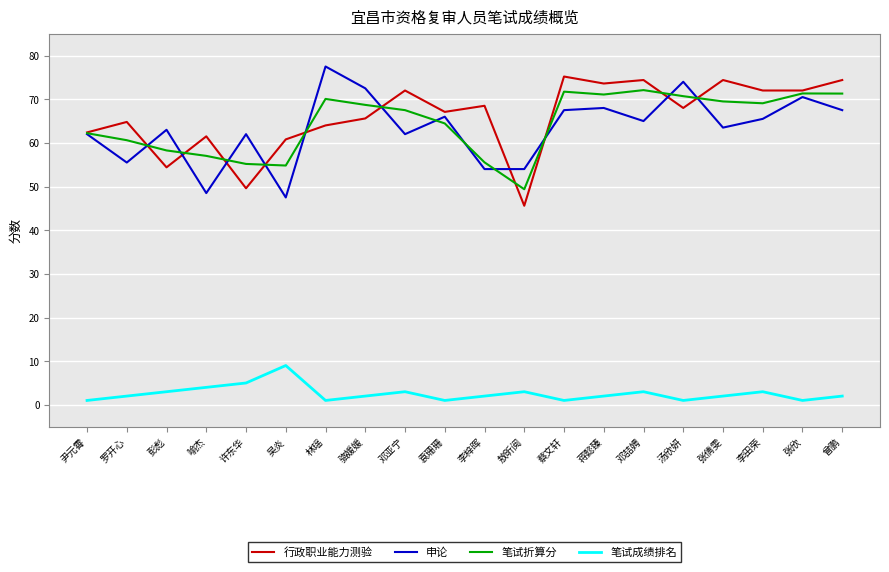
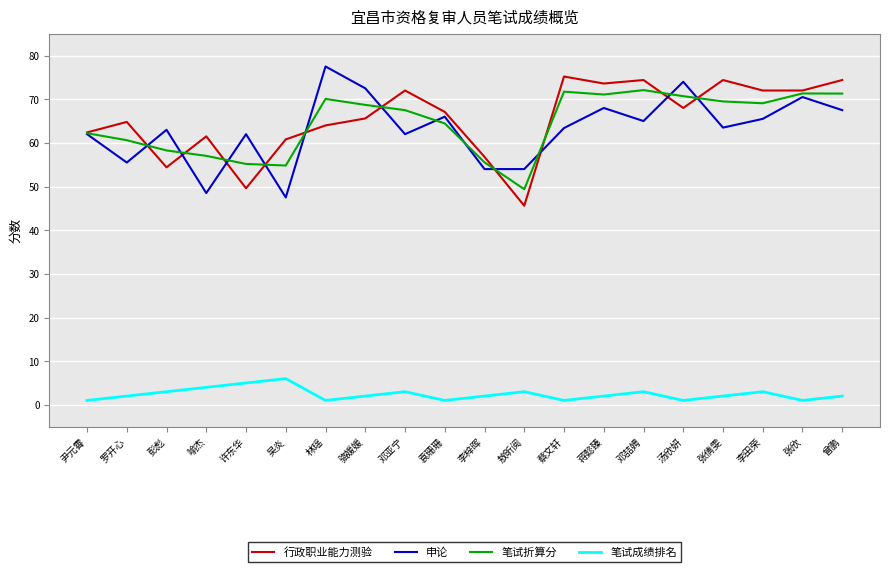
笔试成绩排名, 吴炎: 9 -> 6
行政职业能力测验, 李梓晖: 69 -> 57
申论, 蔡文轩: 68 -> 63
